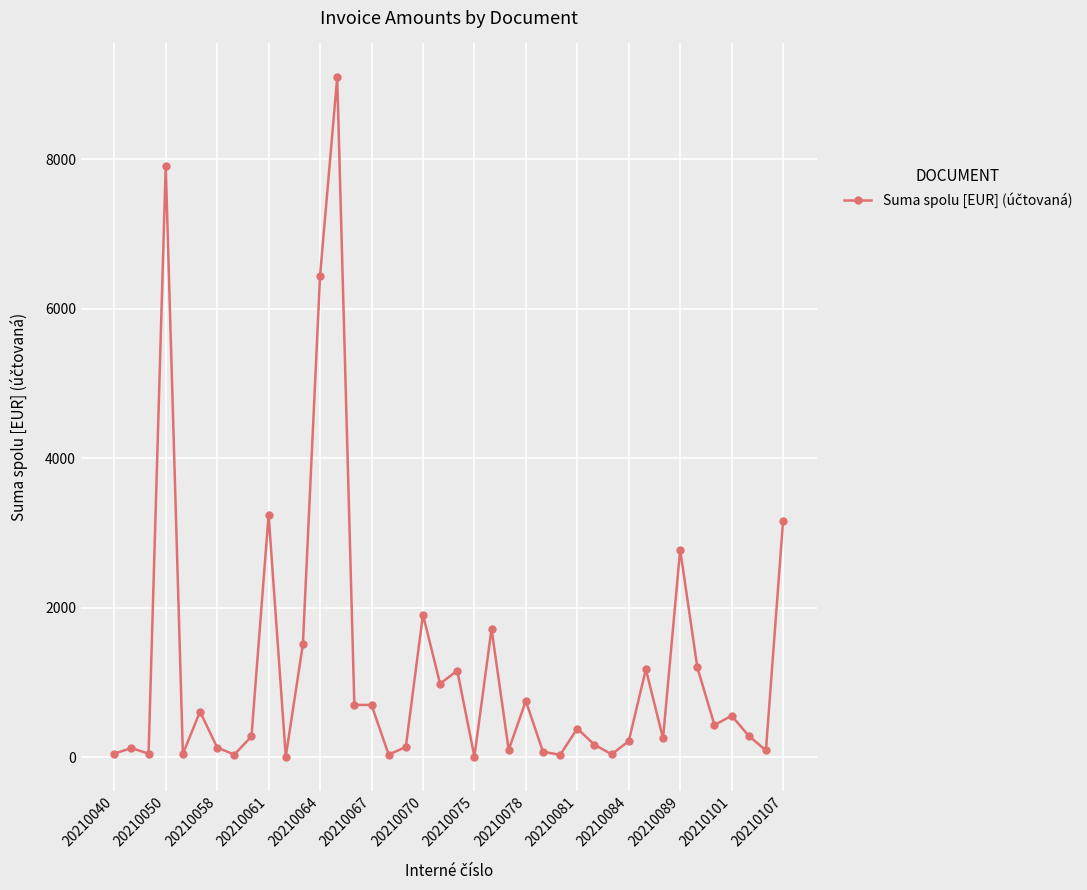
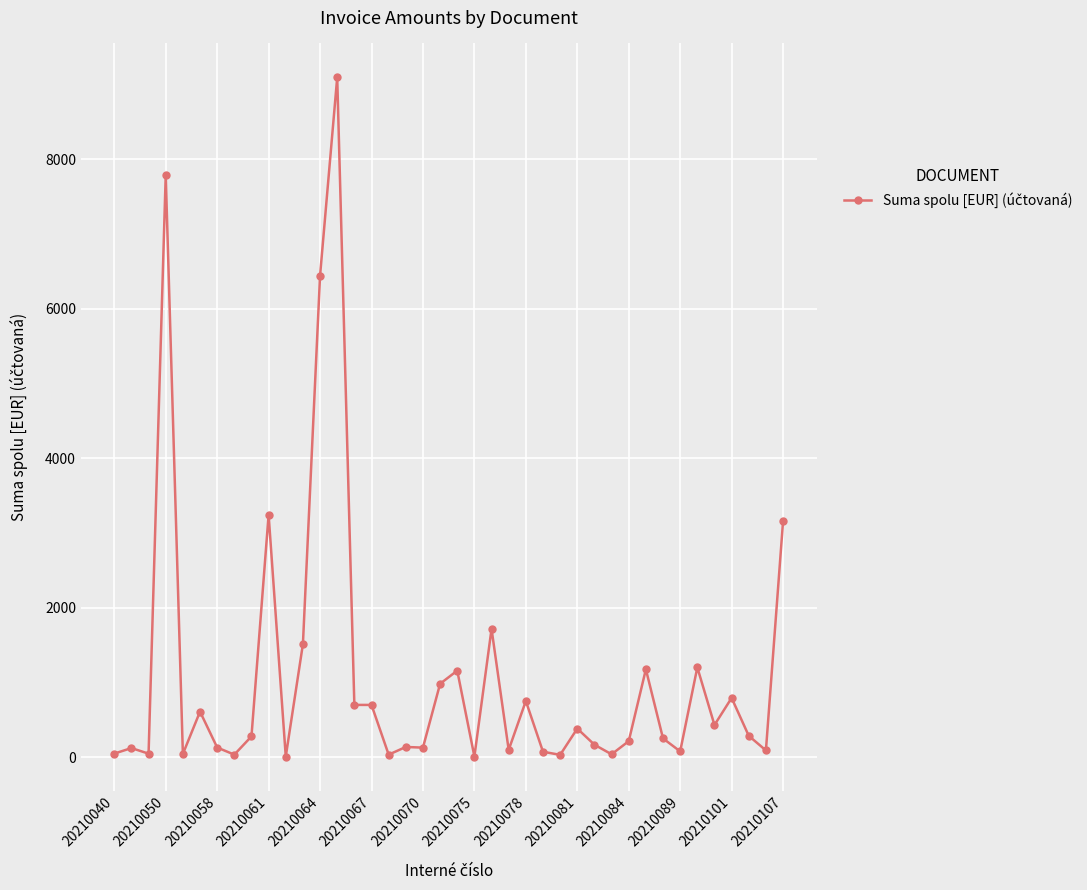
20210050: 7900 -> 7800
20210070: 1900 -> 100
20210089: 2800 -> 100
20210101: 600 -> 800
